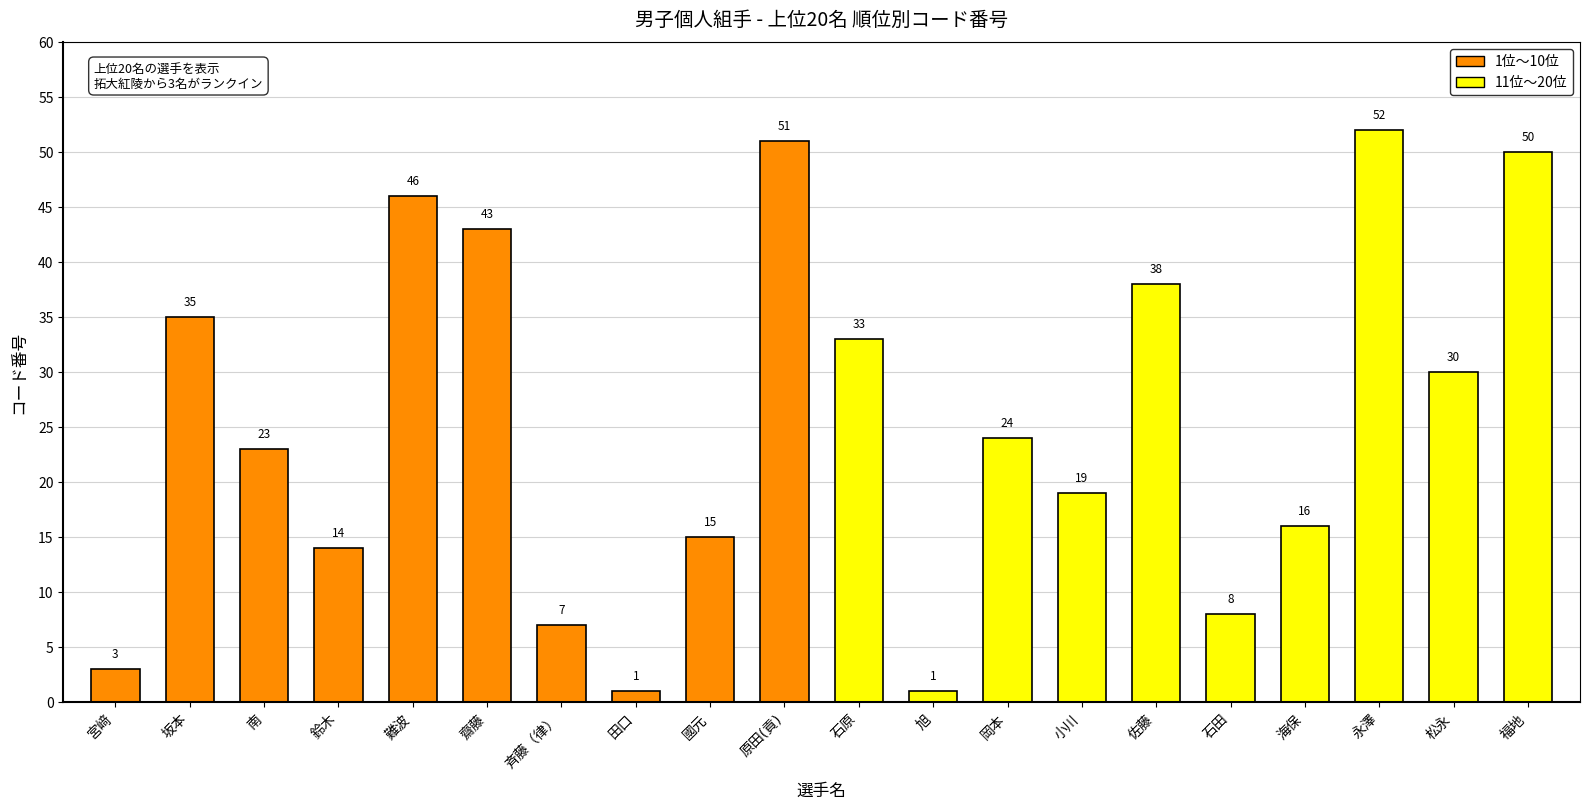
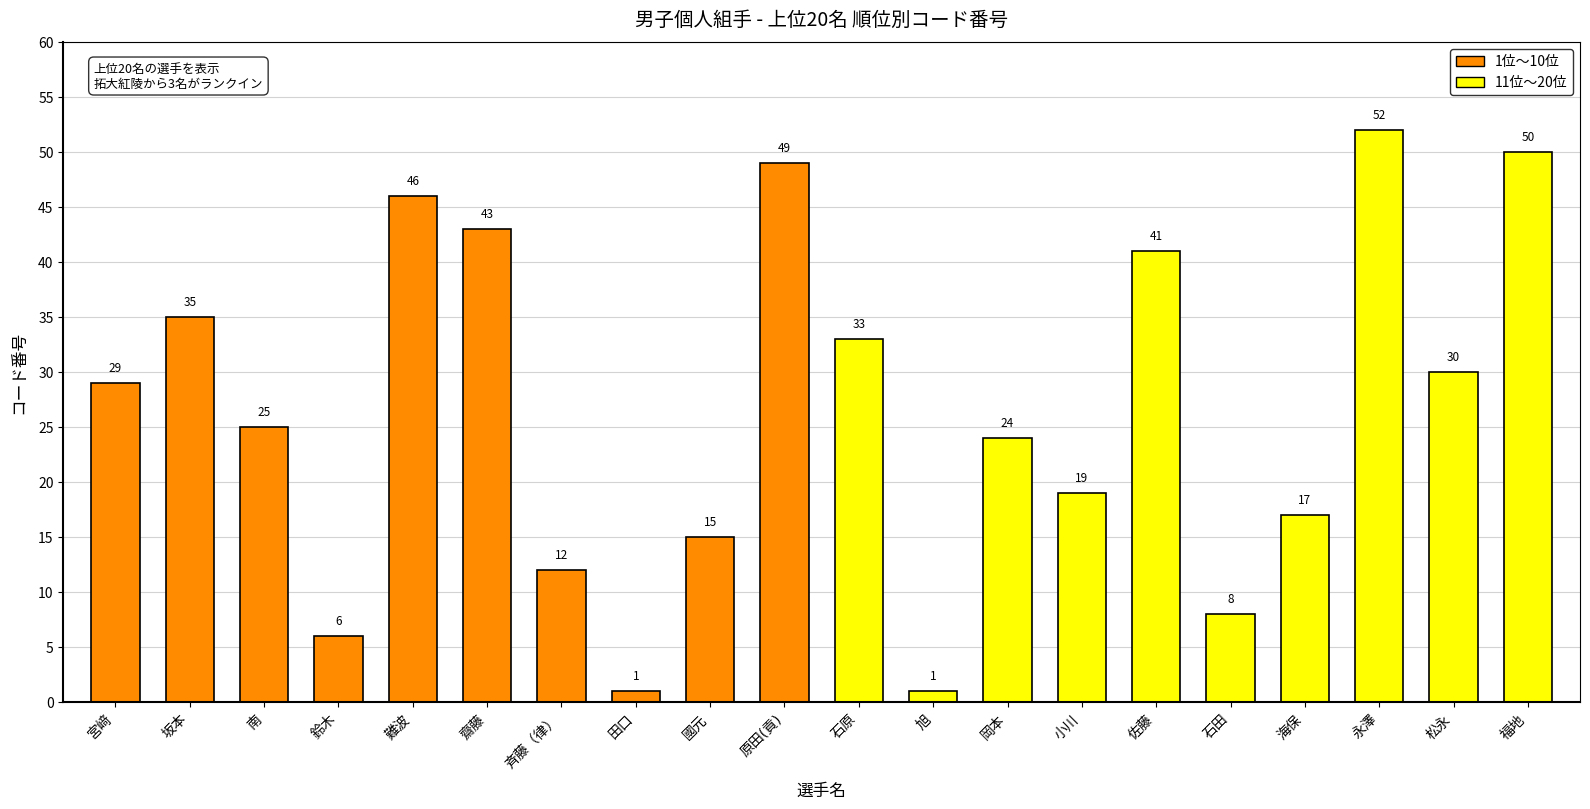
宮﨑: 3 -> 29
南: 23 -> 25
鈴木: 14 -> 6
斉藤（律）: 7 -> 12
原田(貢): 51 -> 49
佐藤: 38 -> 41
海保: 16 -> 17
